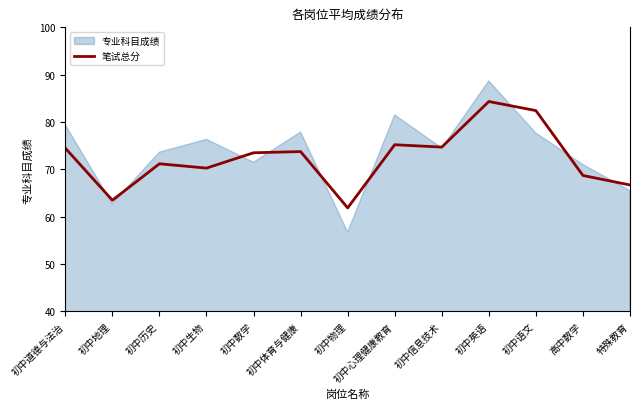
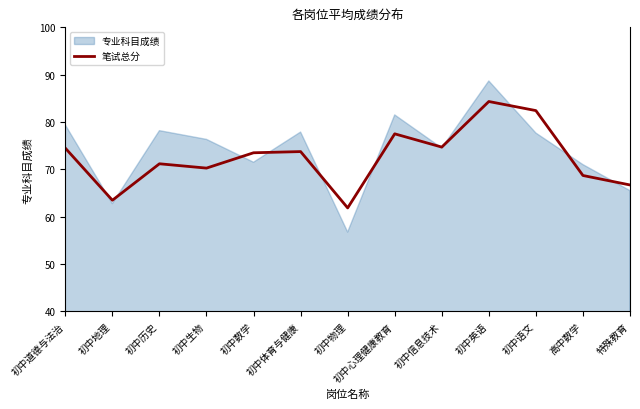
专业科目成绩, 初中历史: 74 -> 78
笔试总分, 初中心理健康教育: 75 -> 78
